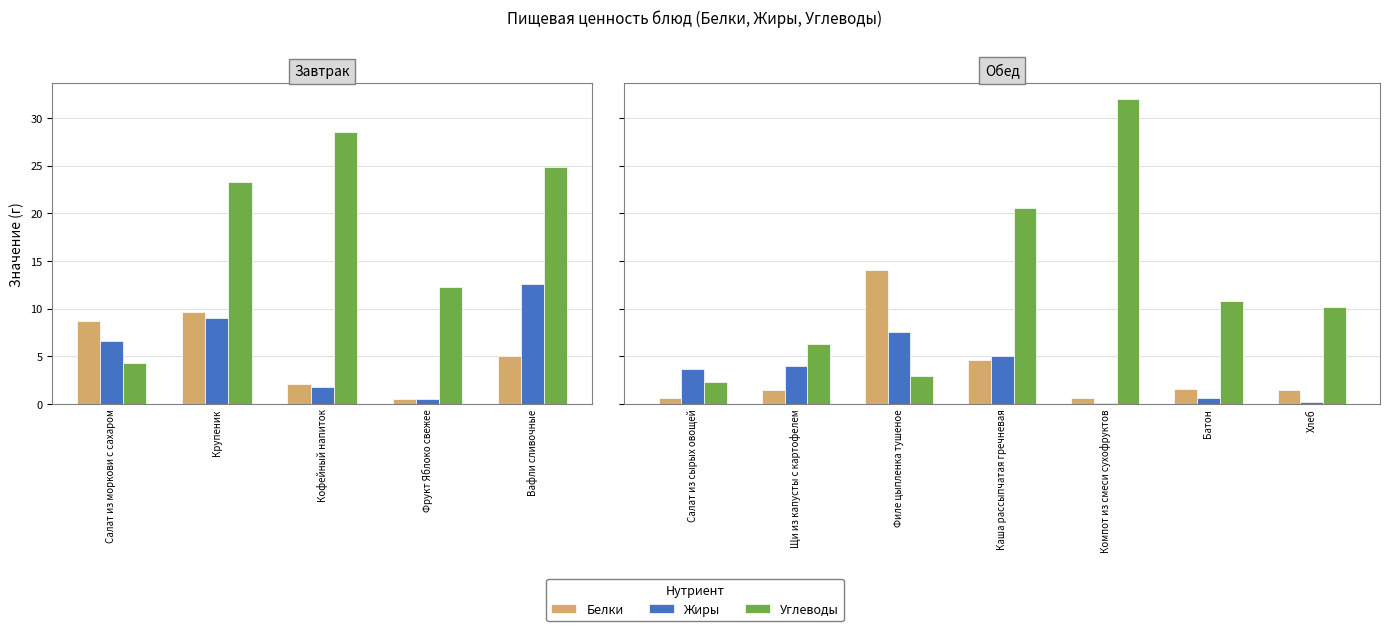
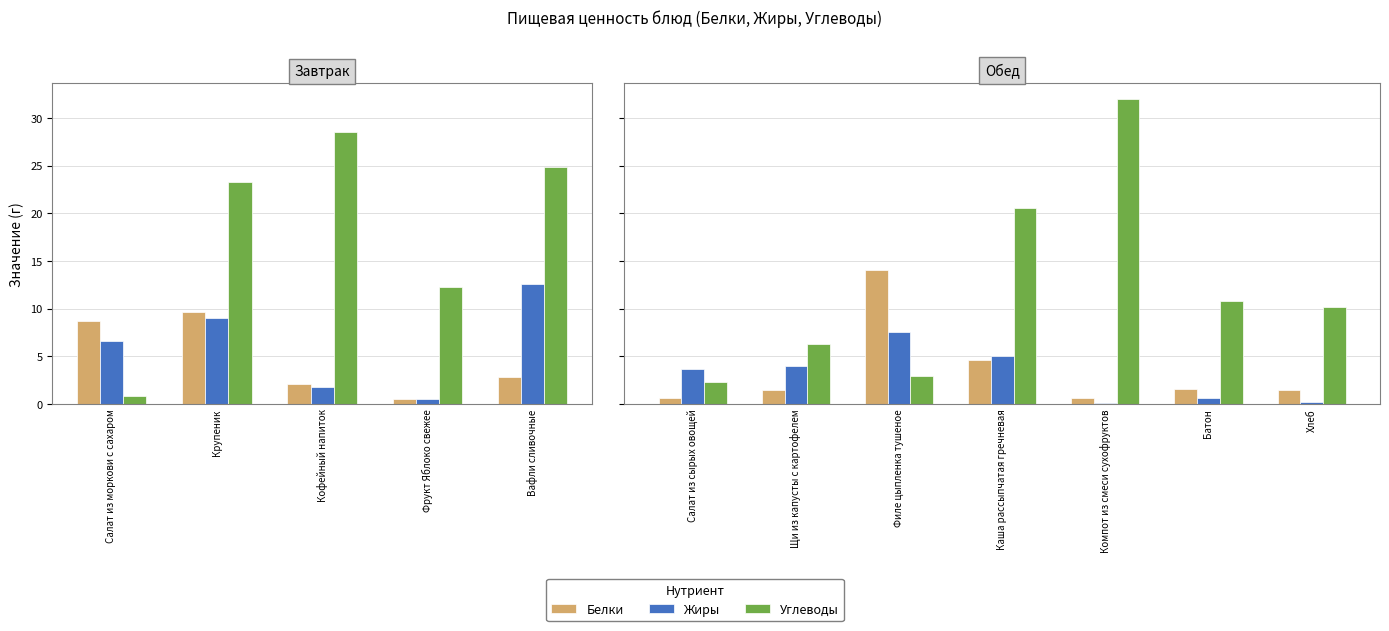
Завтрак, Углеводы, Салат из моркови с сахаром: 4 -> 1
Завтрак, Белки, Вафли сливочные: 5 -> 3
